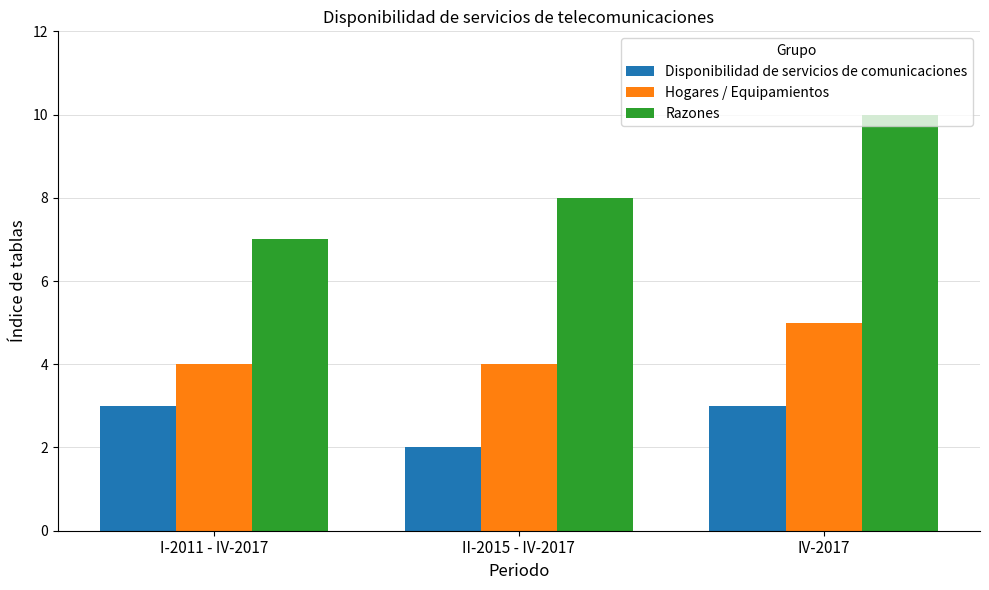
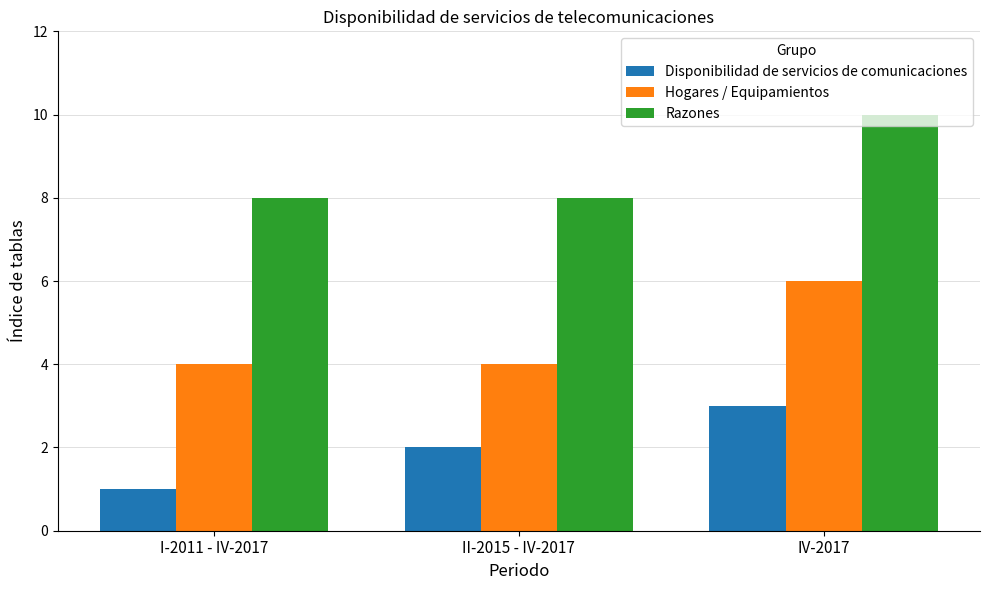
Disponibilidad de servicios de comunicaciones, I-2011 - IV-2017: 3 -> 1
Razones, I-2011 - IV-2017: 7 -> 8
Hogares / Equipamientos, IV-2017: 5 -> 6
